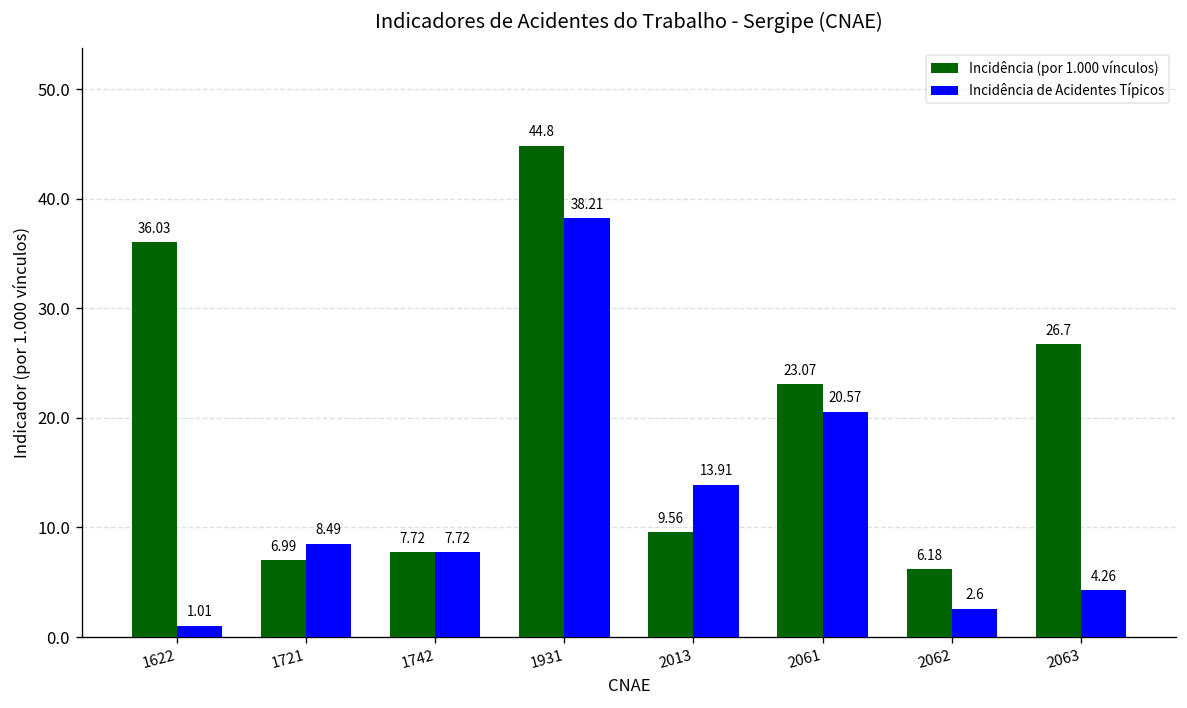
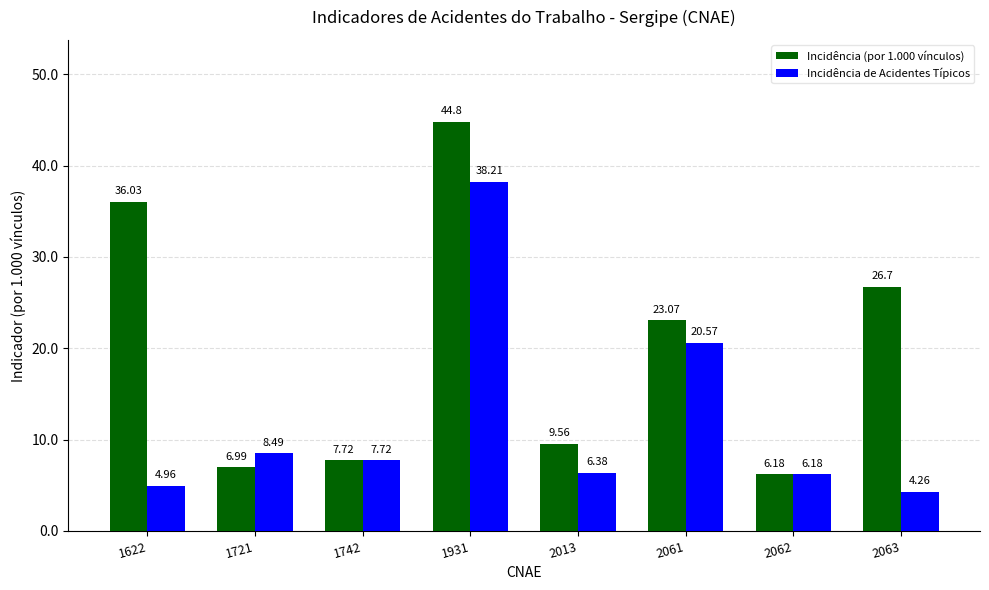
Incidência de Acidentes Típicos, 1622: 1.01 -> 4.96
Incidência de Acidentes Típicos, 2013: 13.91 -> 6.38
Incidência de Acidentes Típicos, 2062: 2.6 -> 6.18
